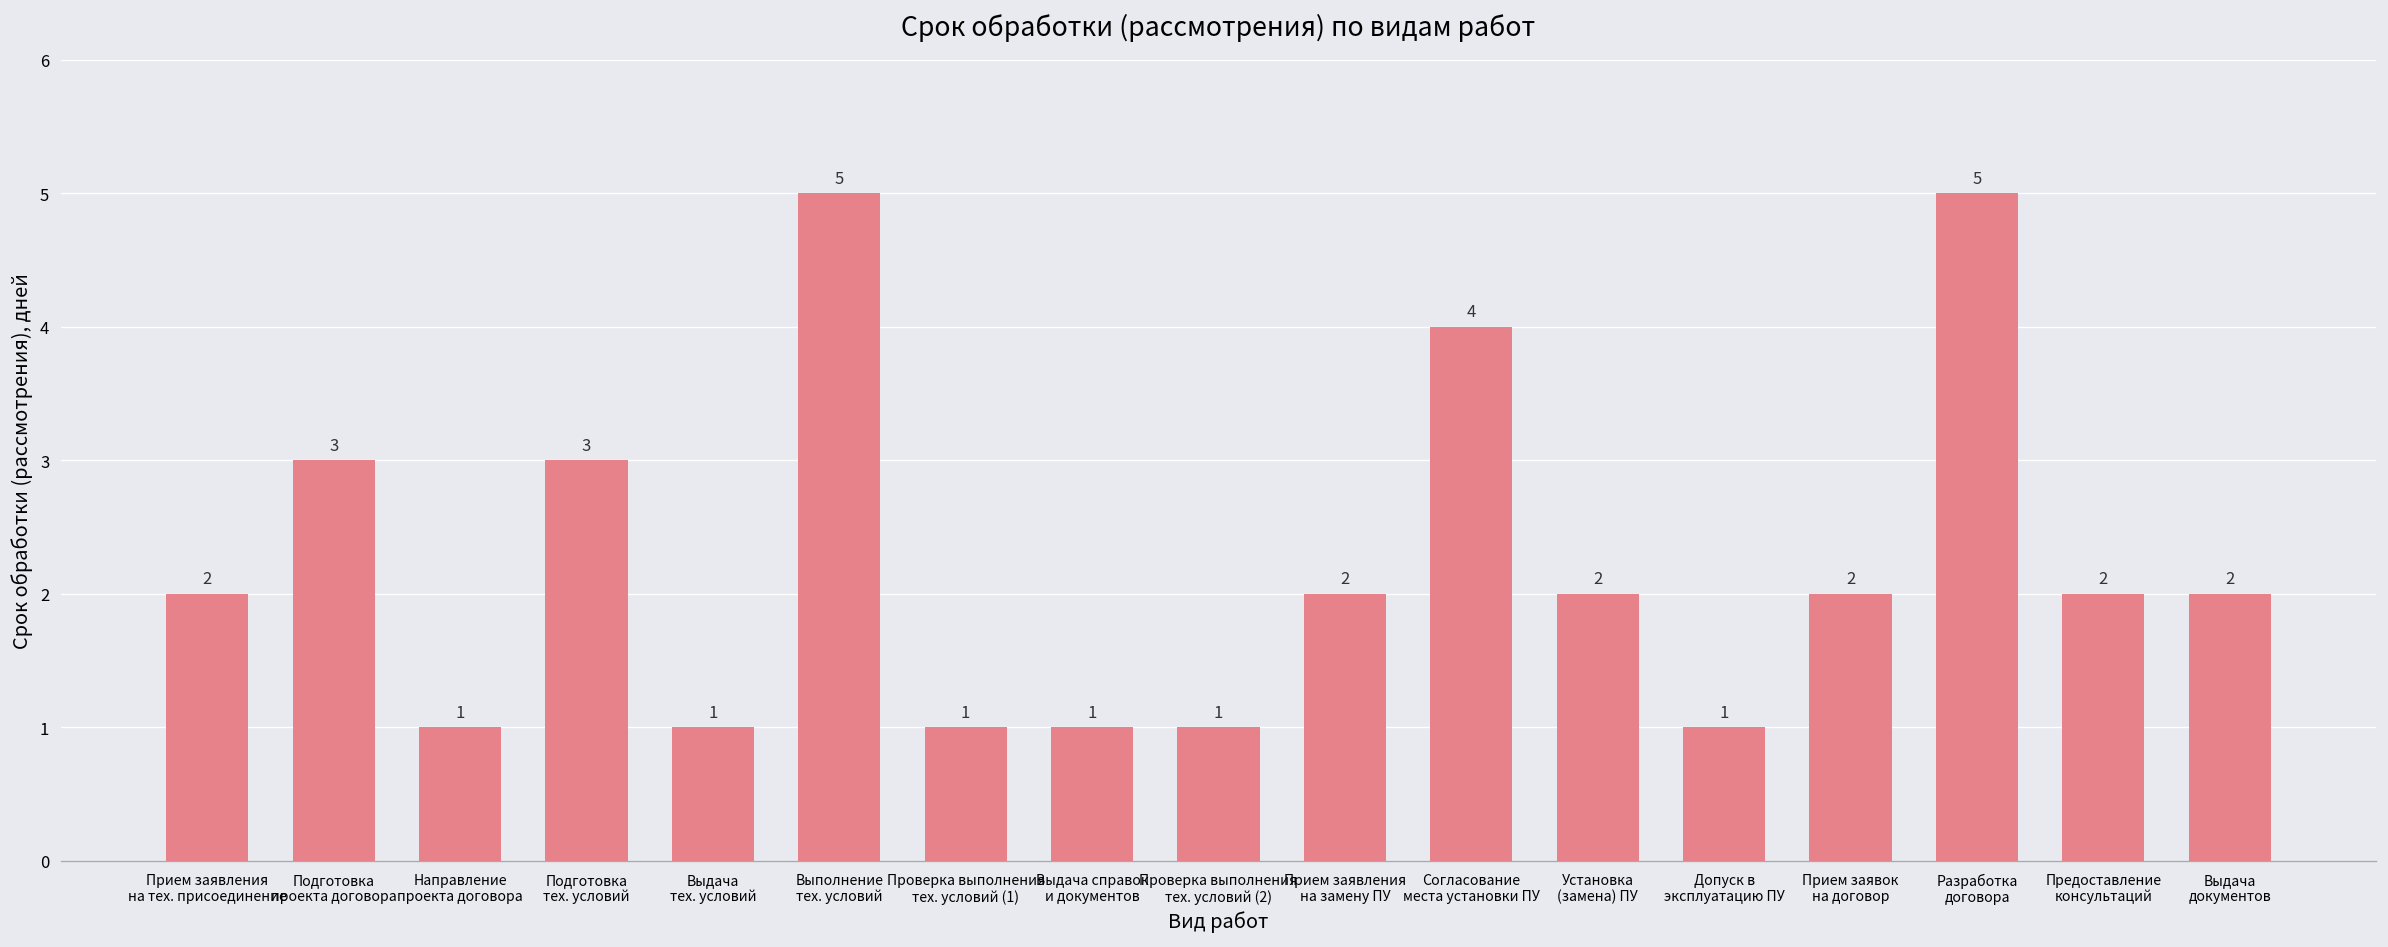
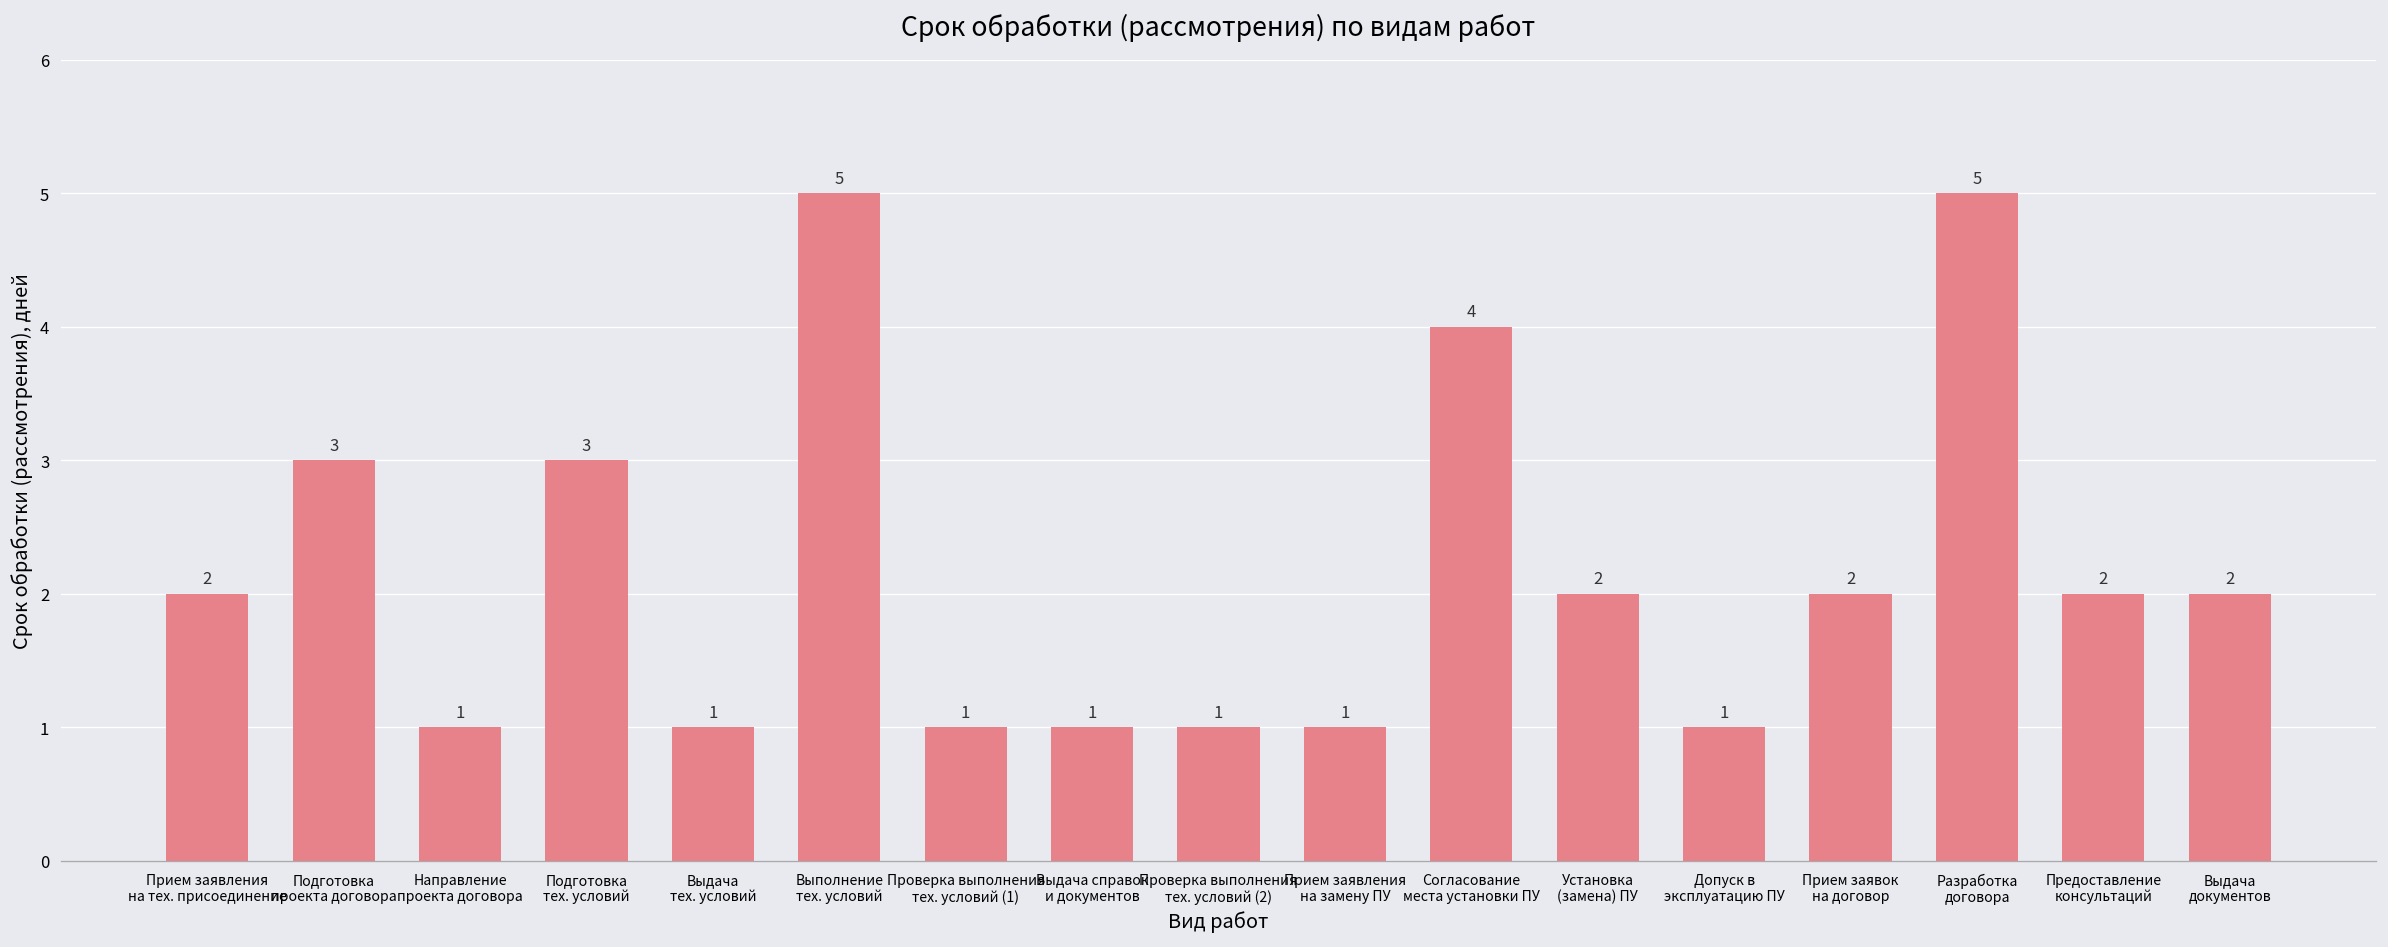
Прием заявления на замену ПУ: 2 -> 1
